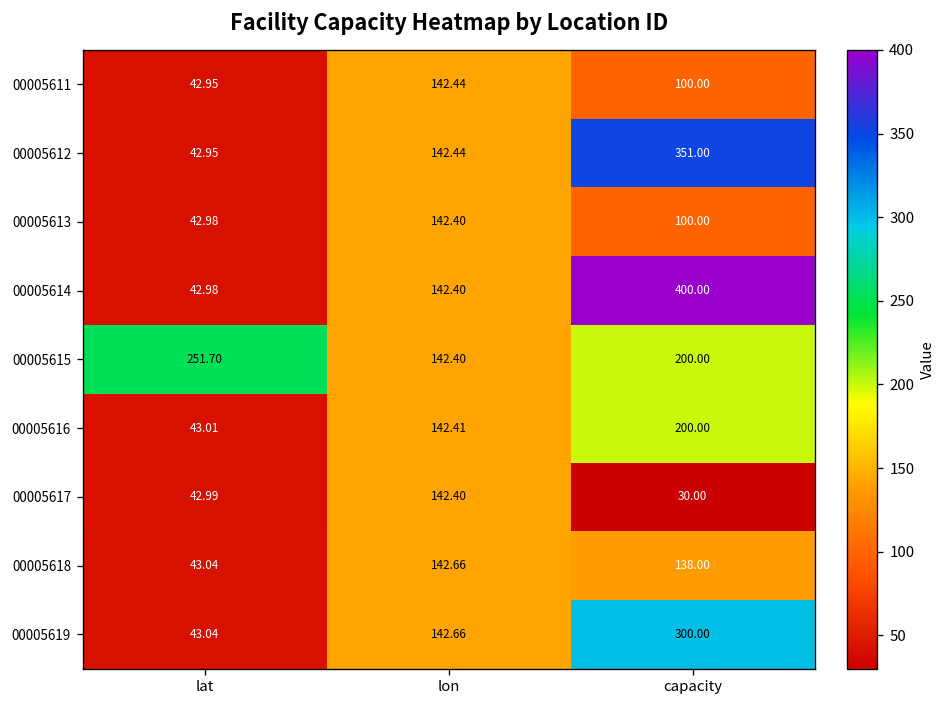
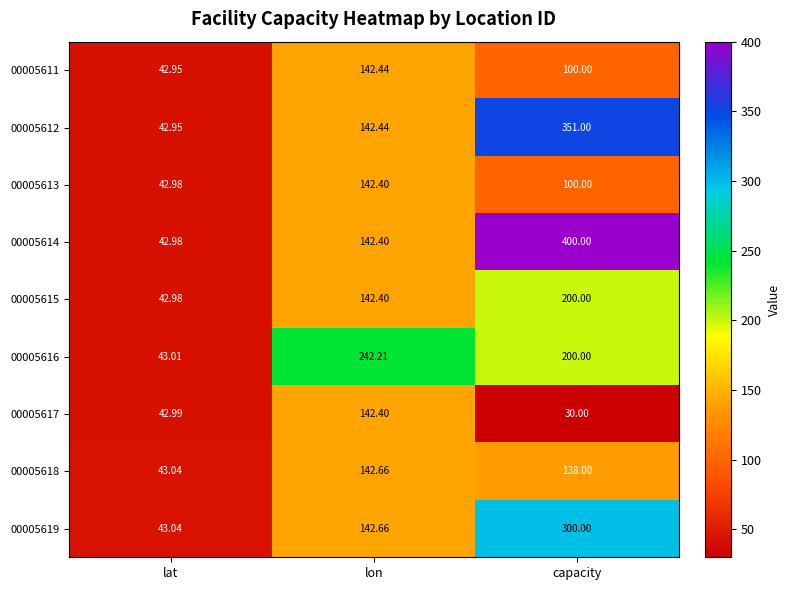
00005615, lat: 251.70 -> 42.98
00005616, lon: 142.41 -> 242.21
